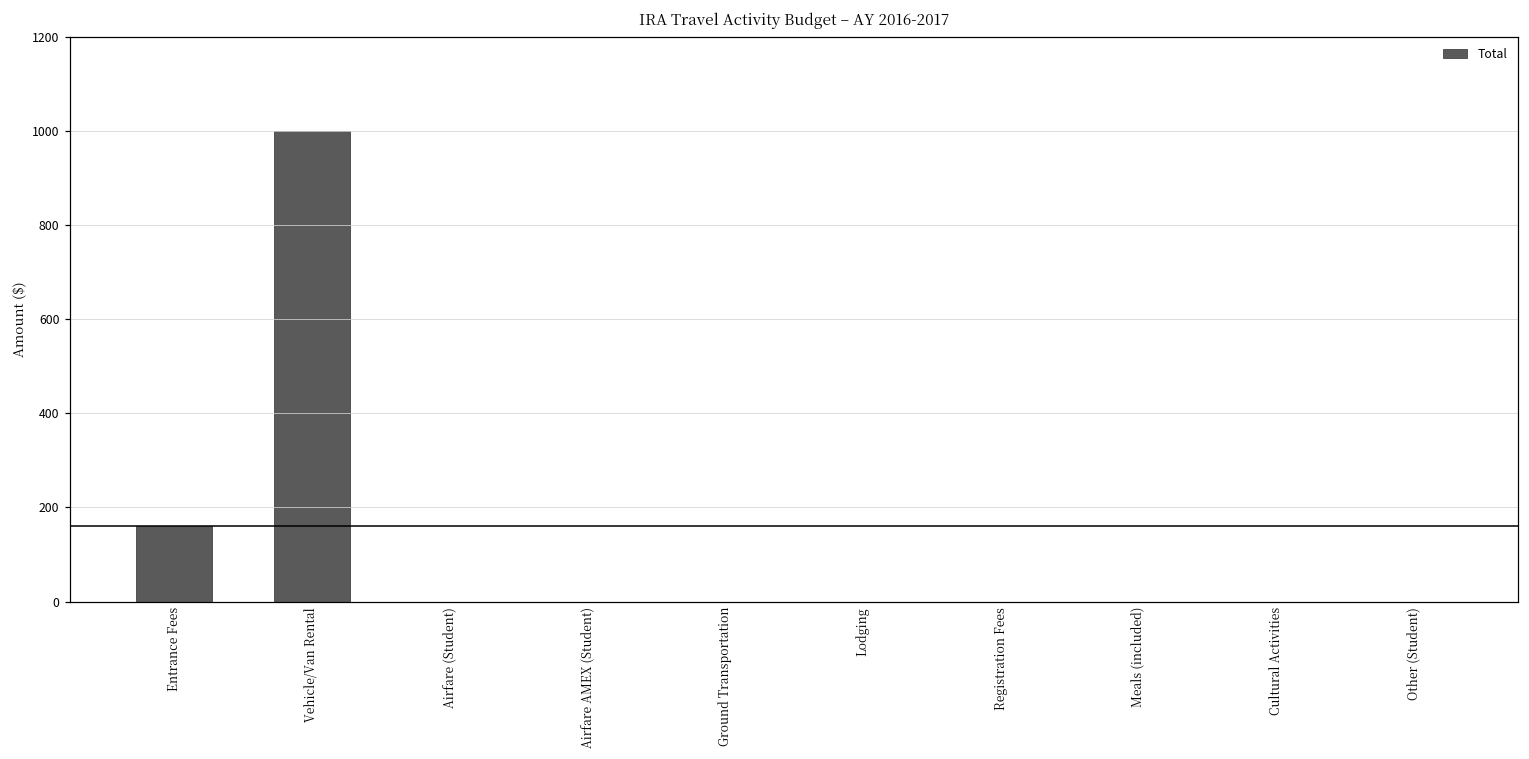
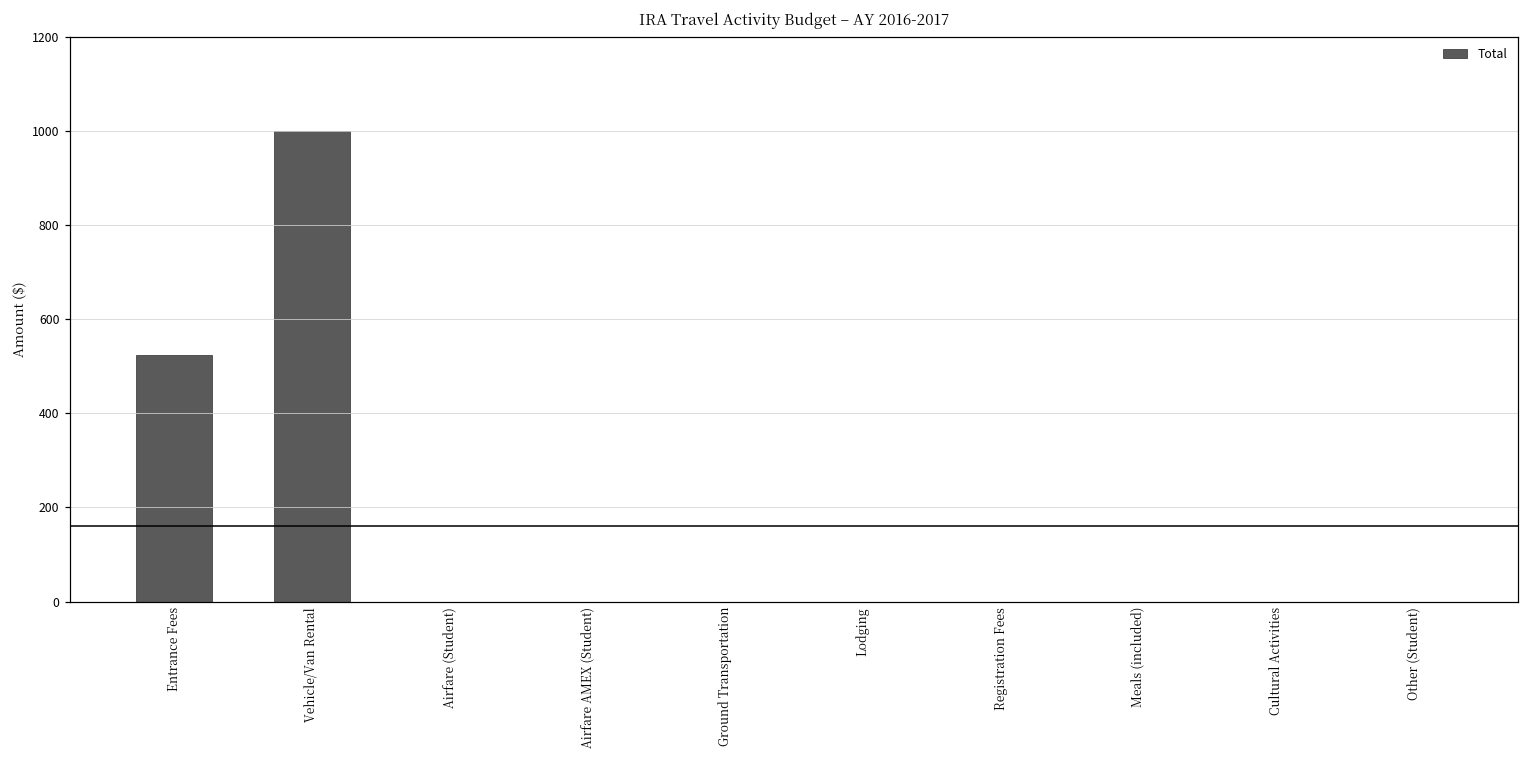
Entrance Fees: 160 -> 520
